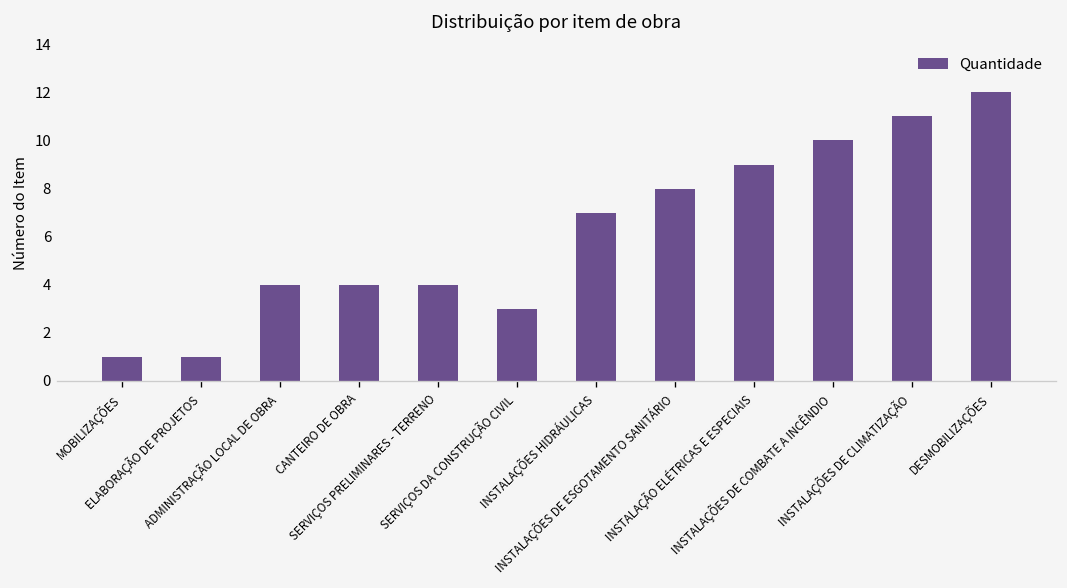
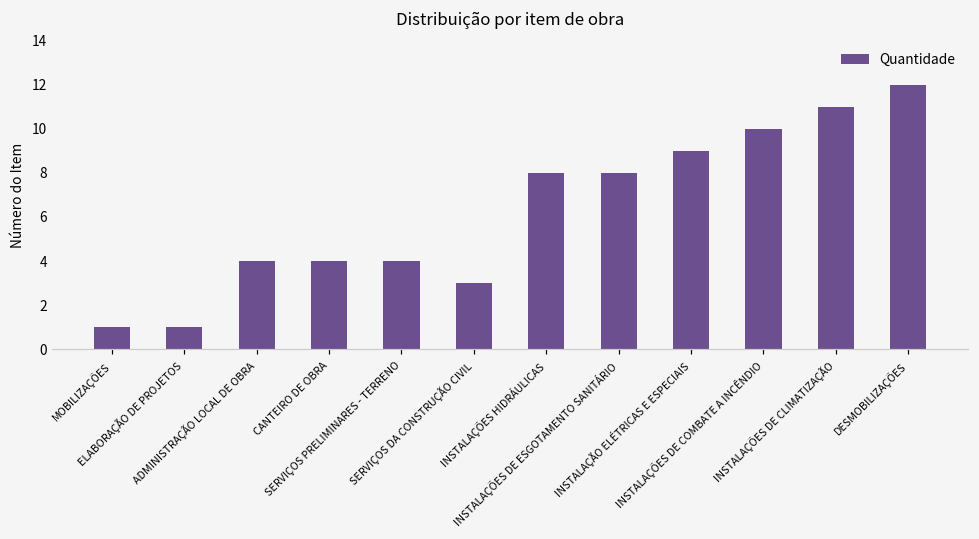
INSTALAÇÕES HIDRÁULICAS: 7 -> 8
